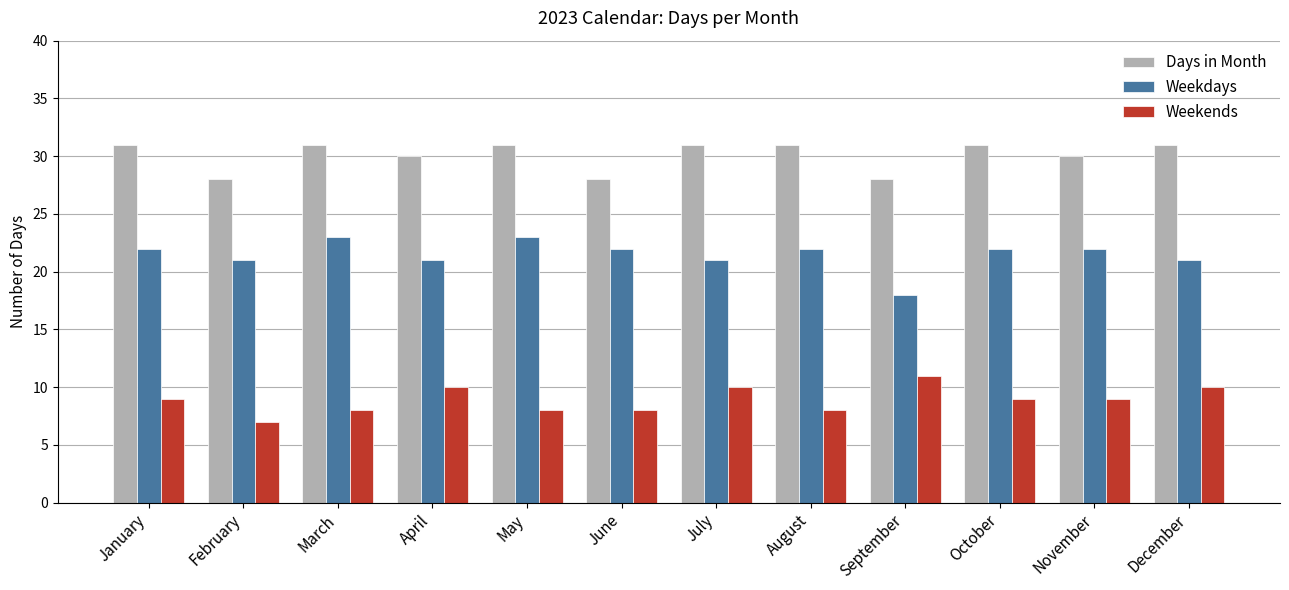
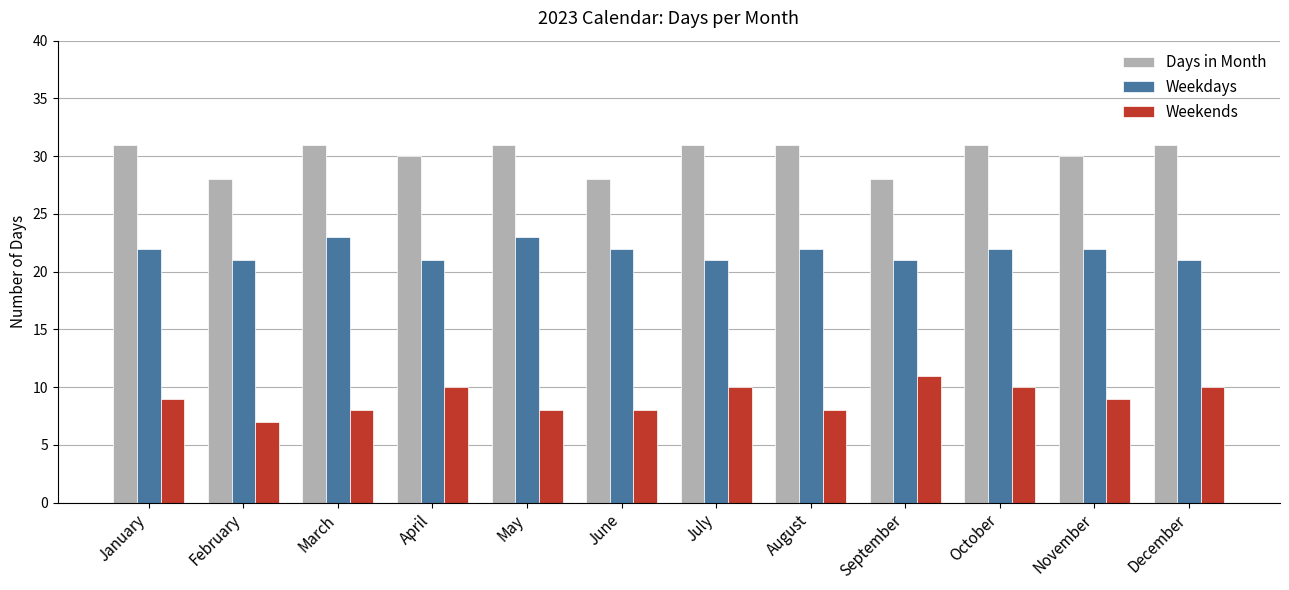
Weekdays, September: 18 -> 21
Weekends, October: 9 -> 10
